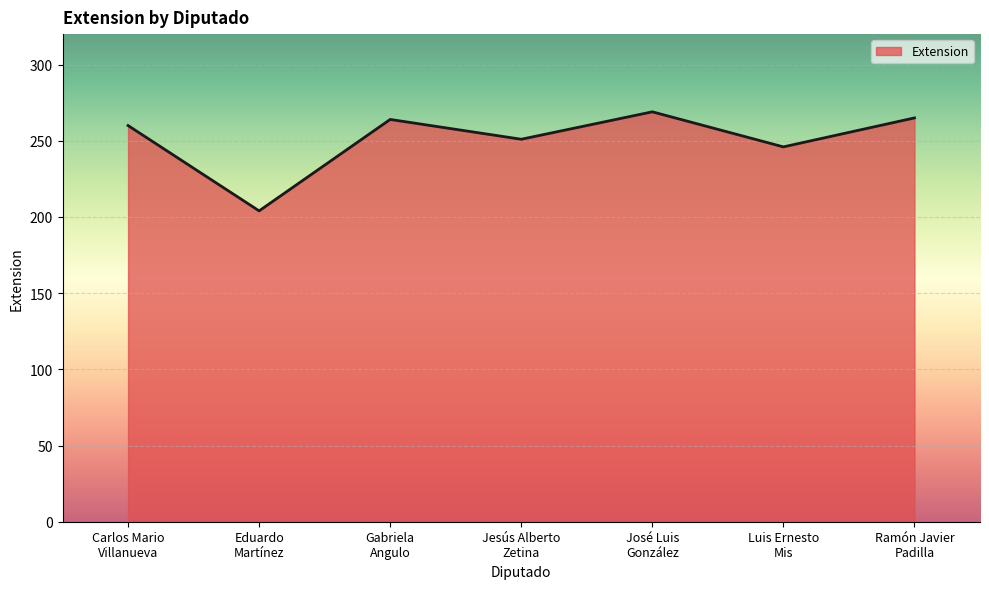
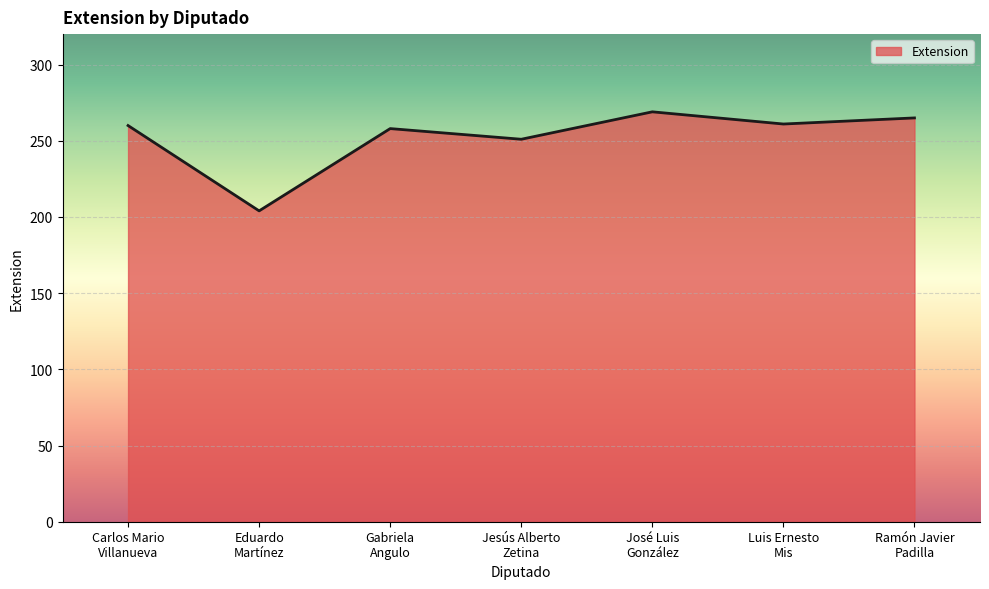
Gabriela Angulo: 264 -> 258
Luis Ernesto Mis: 246 -> 261
